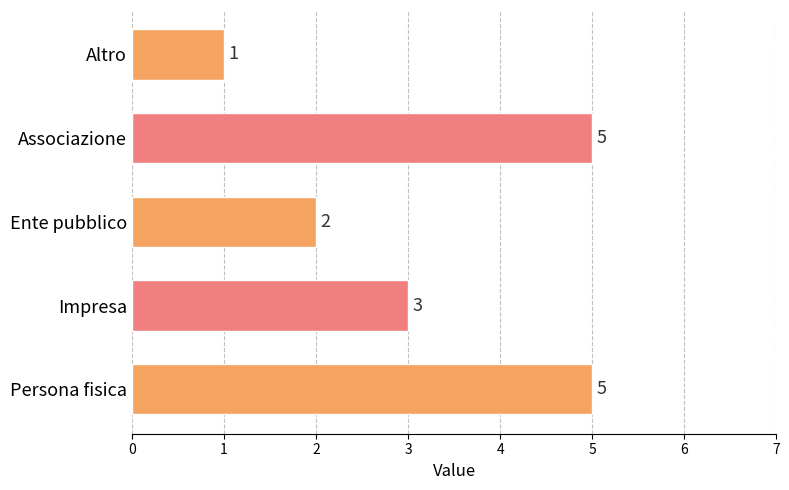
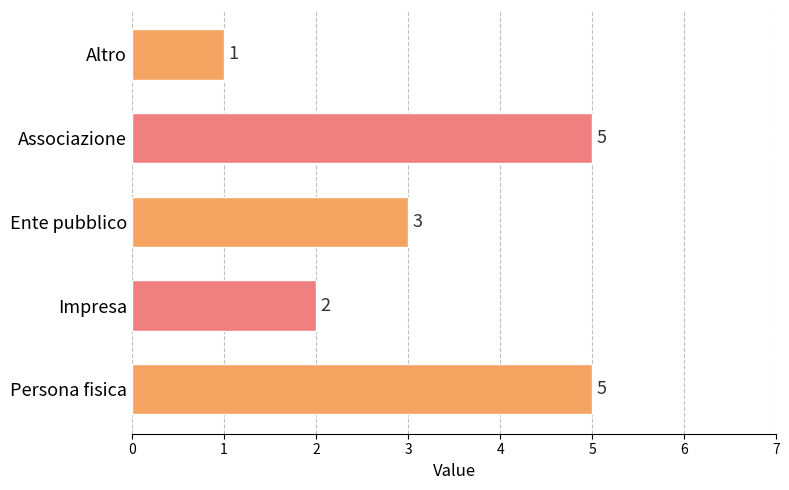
Ente pubblico: 2 -> 3
Impresa: 3 -> 2
